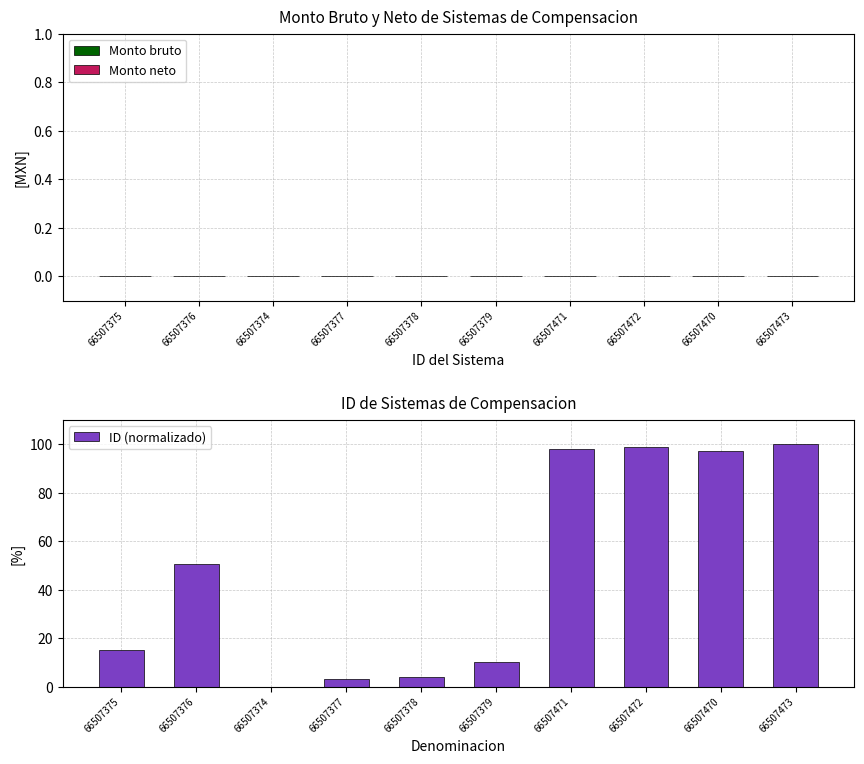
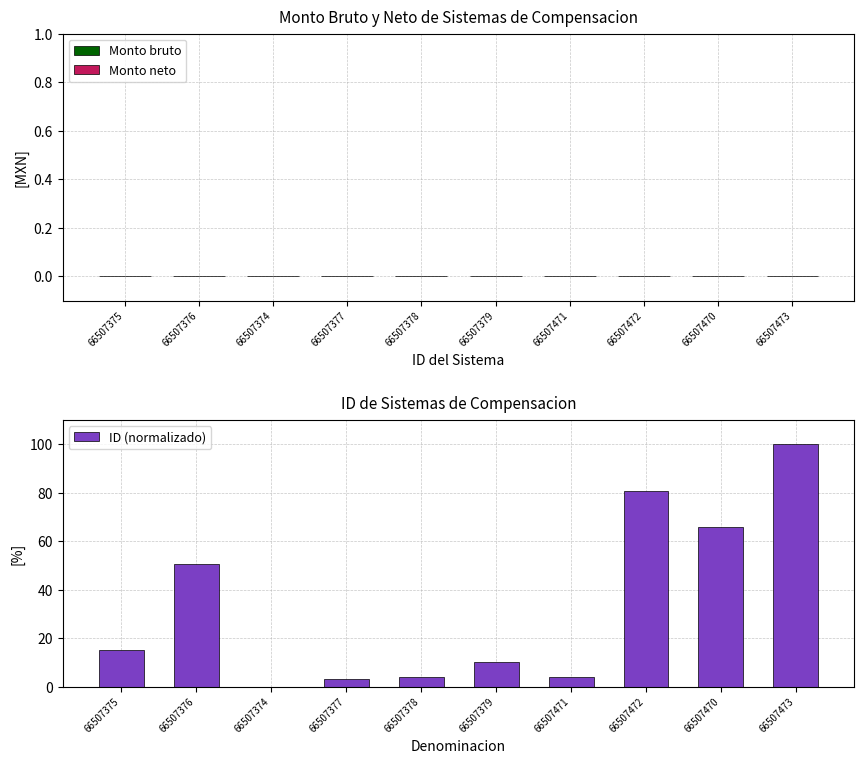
ID de Sistemas de Compensacion, 66507471: 98 -> 4
ID de Sistemas de Compensacion, 66507472: 99 -> 81
ID de Sistemas de Compensacion, 66507470: 97 -> 66
